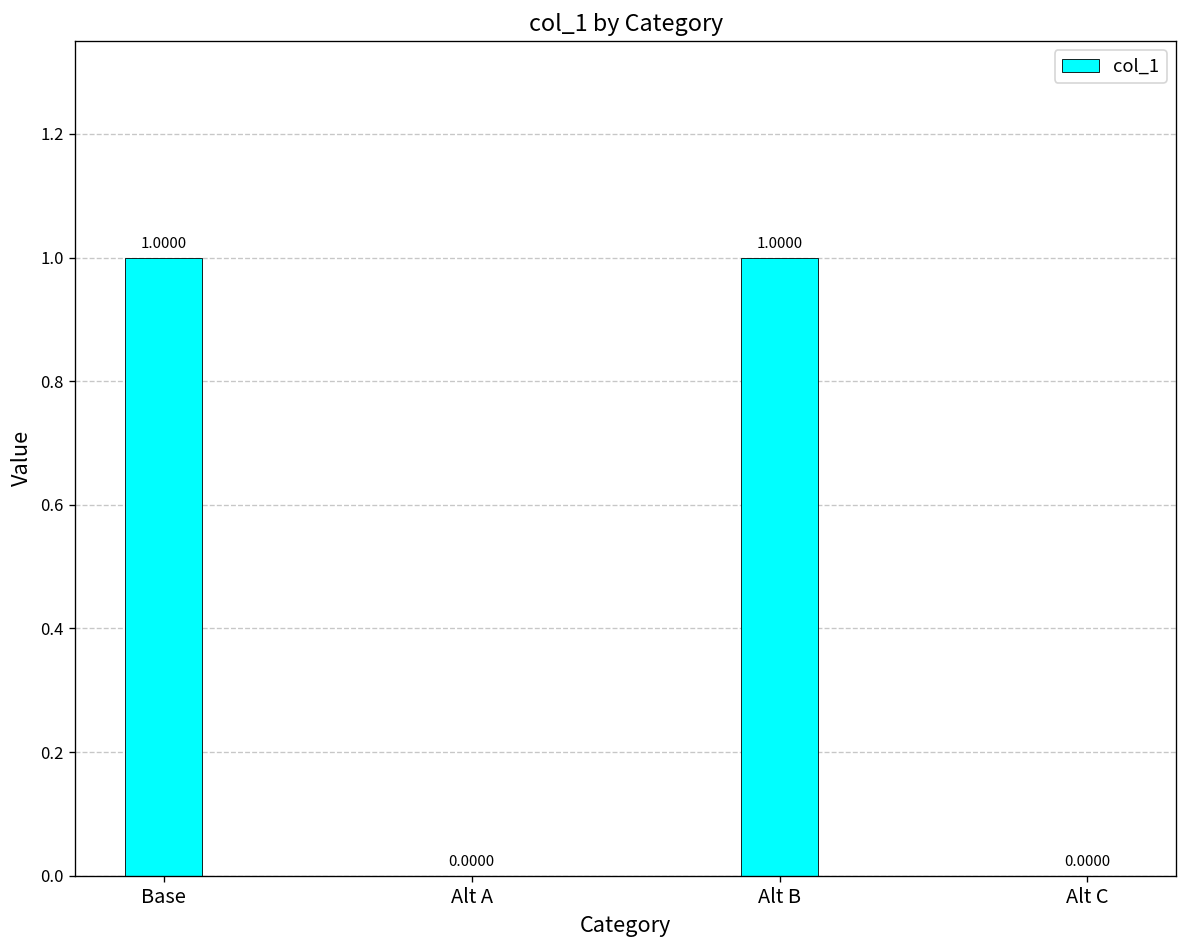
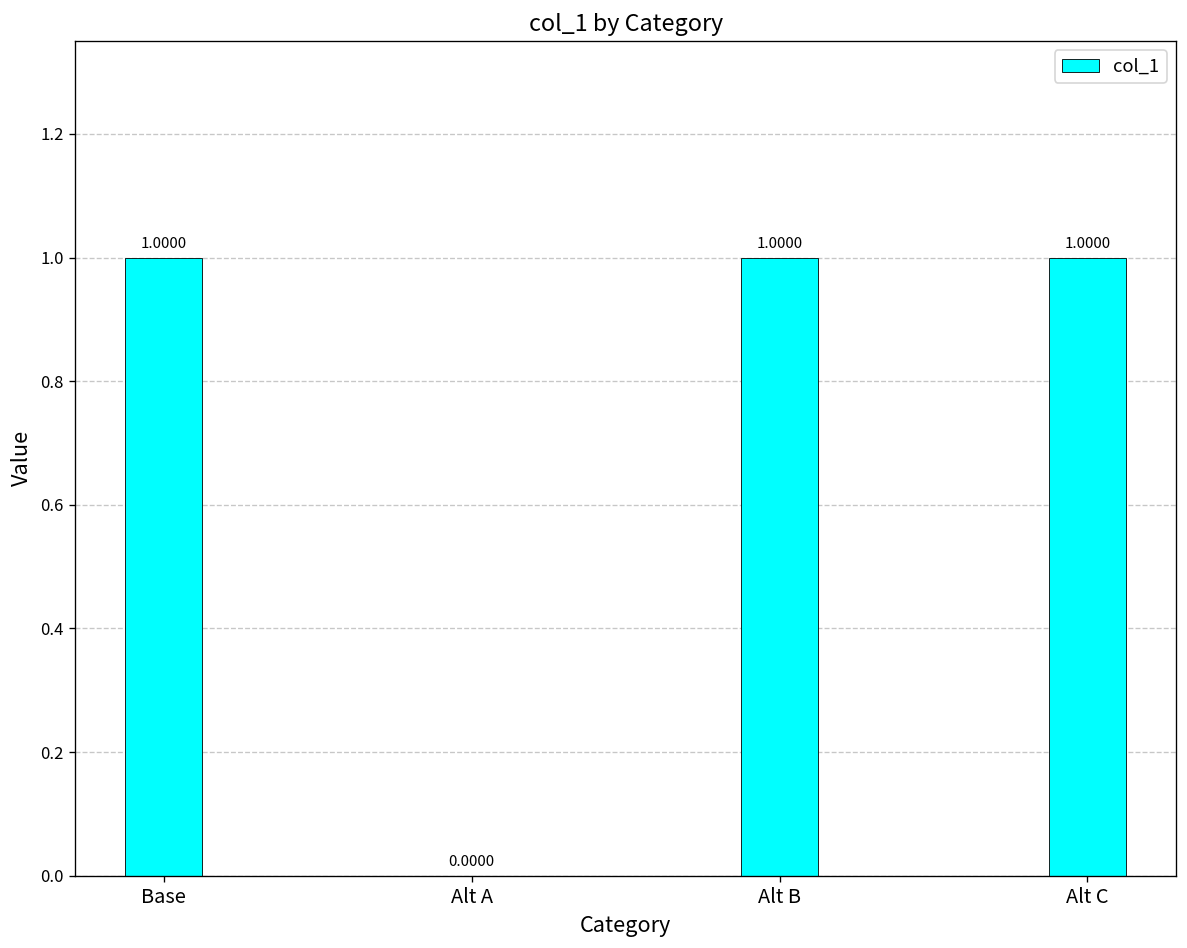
Alt C: 0.0000 -> 1.0000
